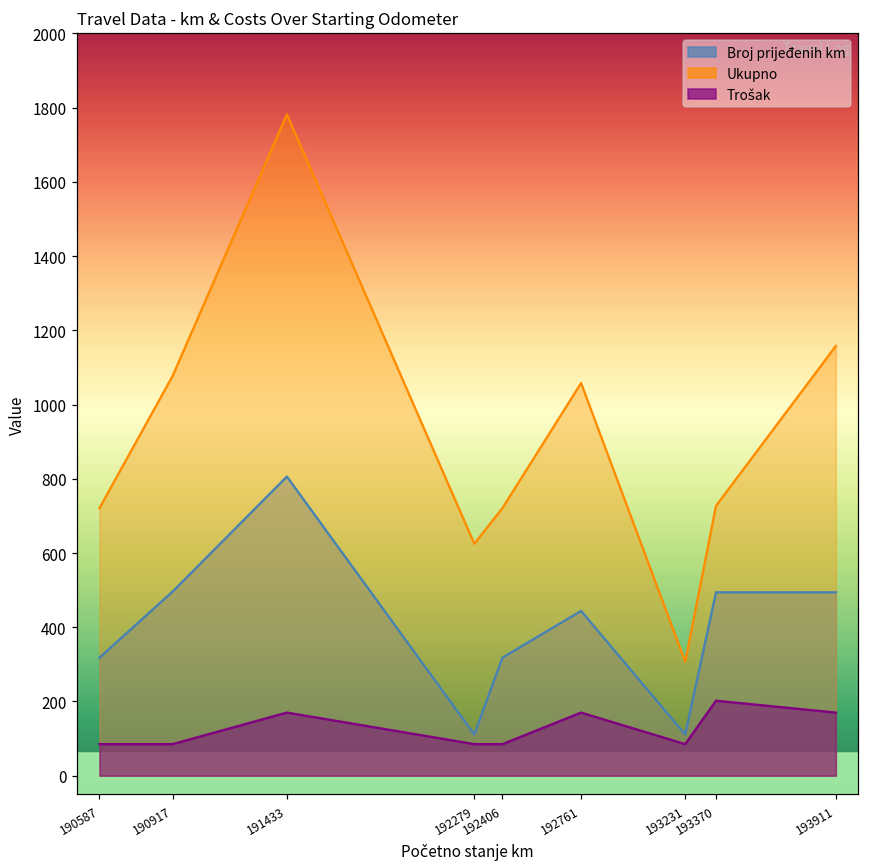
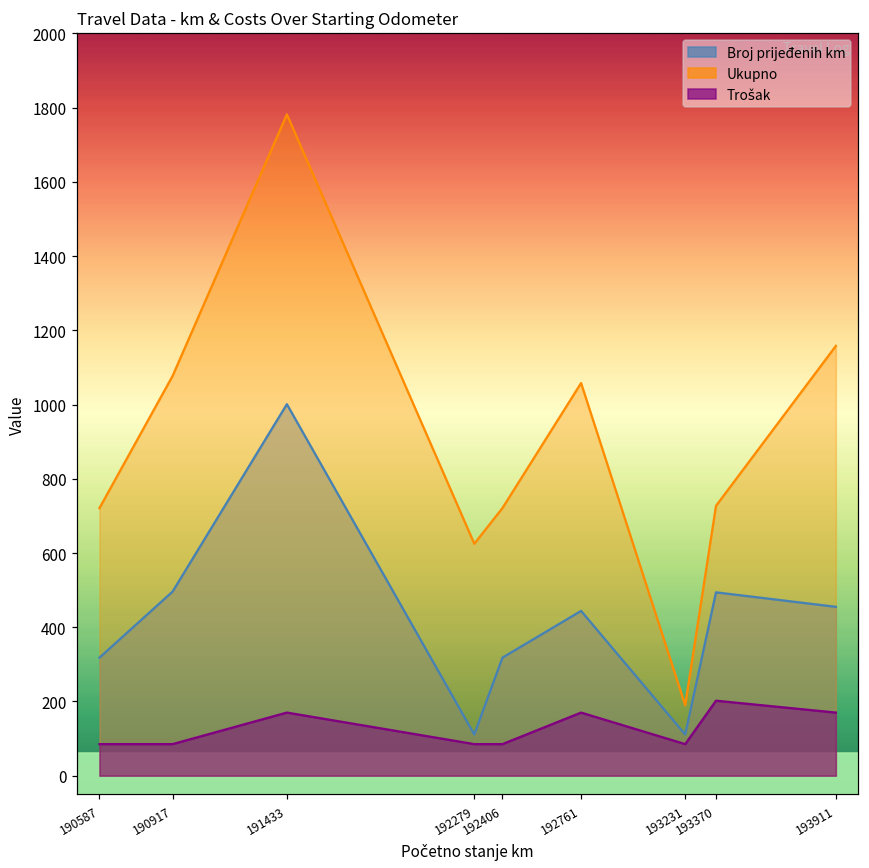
Broj prijeđenih km, 191433: 810 -> 1000
Ukupno, 193231: 310 -> 190
Broj prijeđenih km, 193911: 490 -> 460
